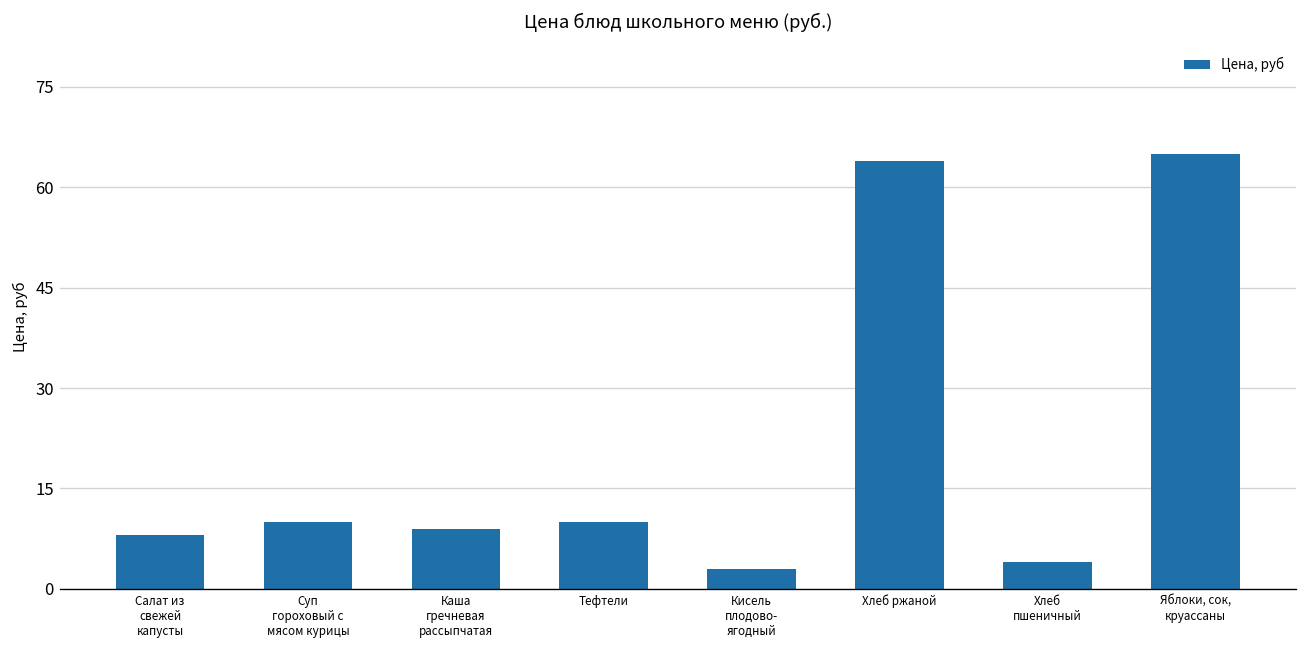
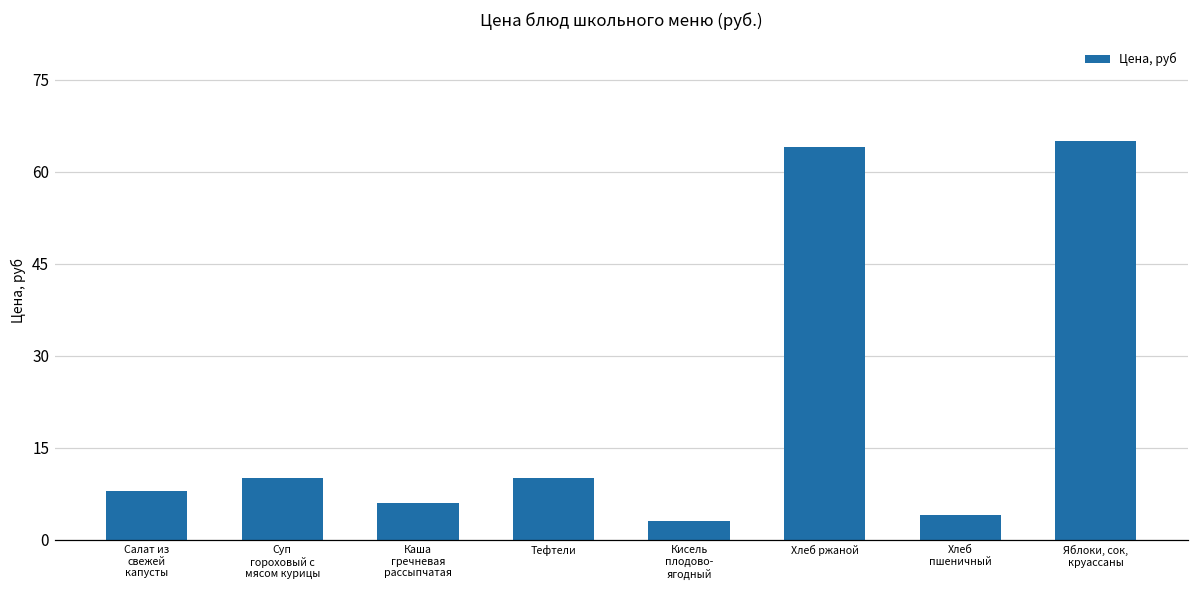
Каша гречневая рассыпчатая: 9 -> 6
